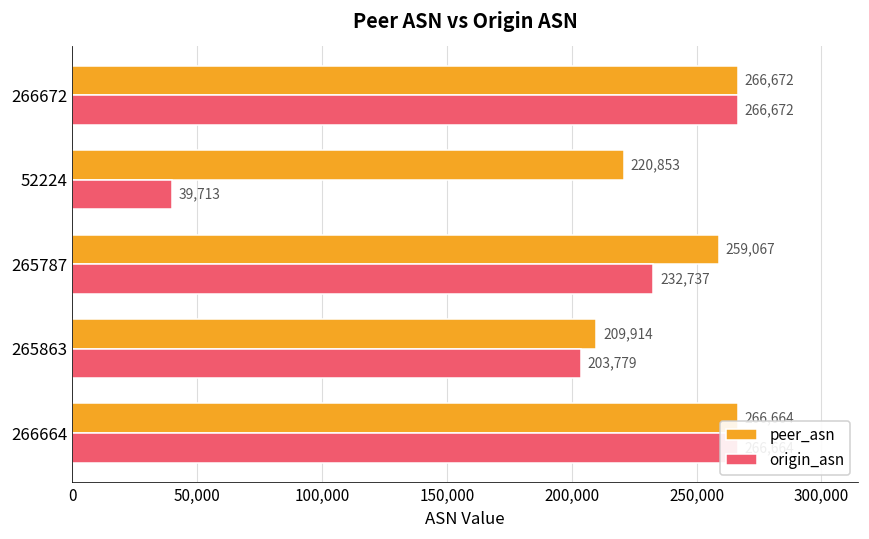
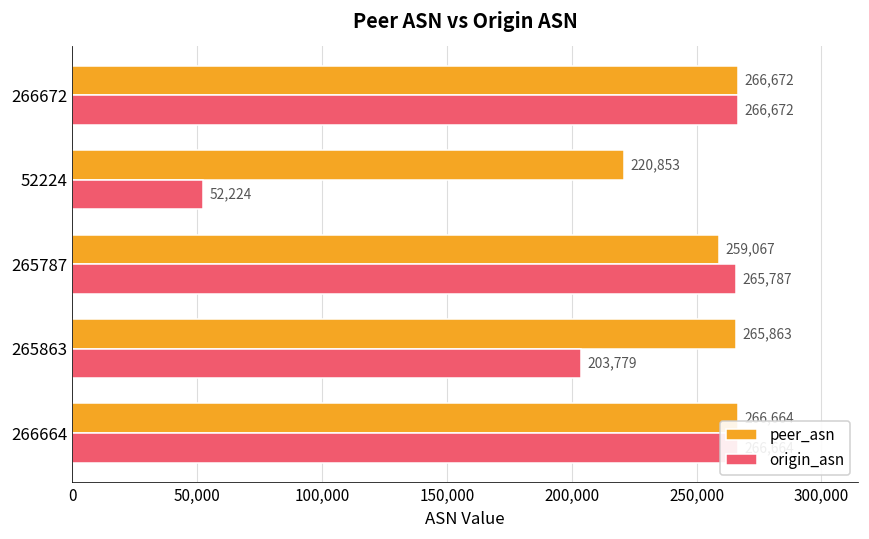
origin_asn, 52224: 39,713 -> 52,224
origin_asn, 265787: 232,737 -> 265,787
peer_asn, 265863: 209,914 -> 265,863
